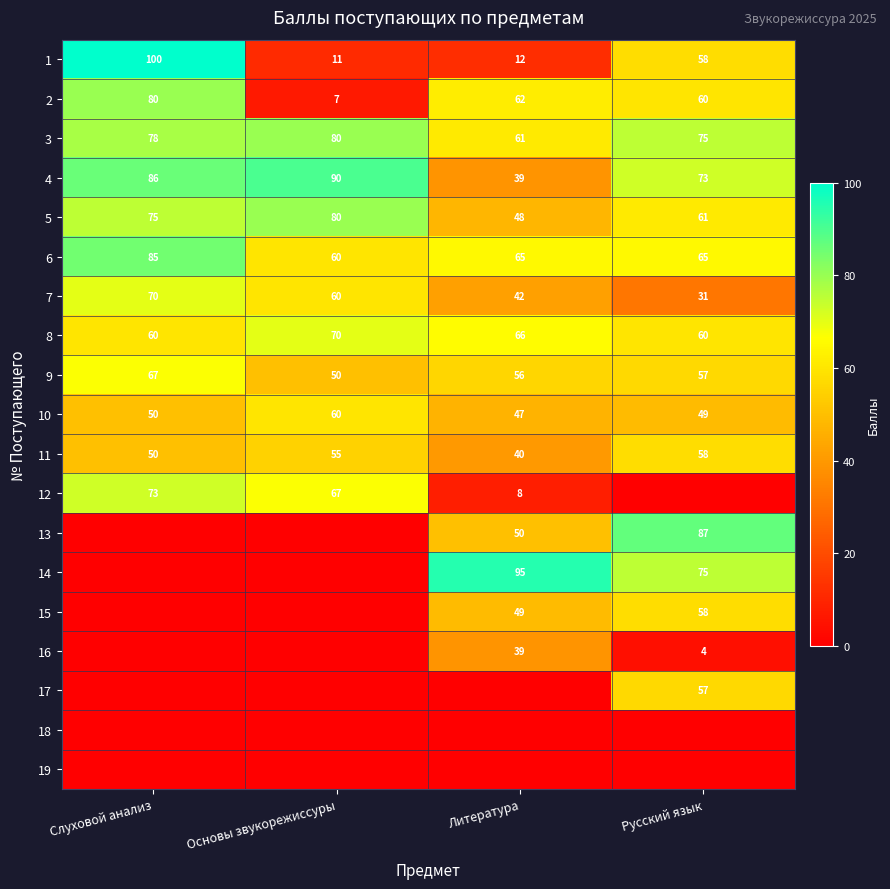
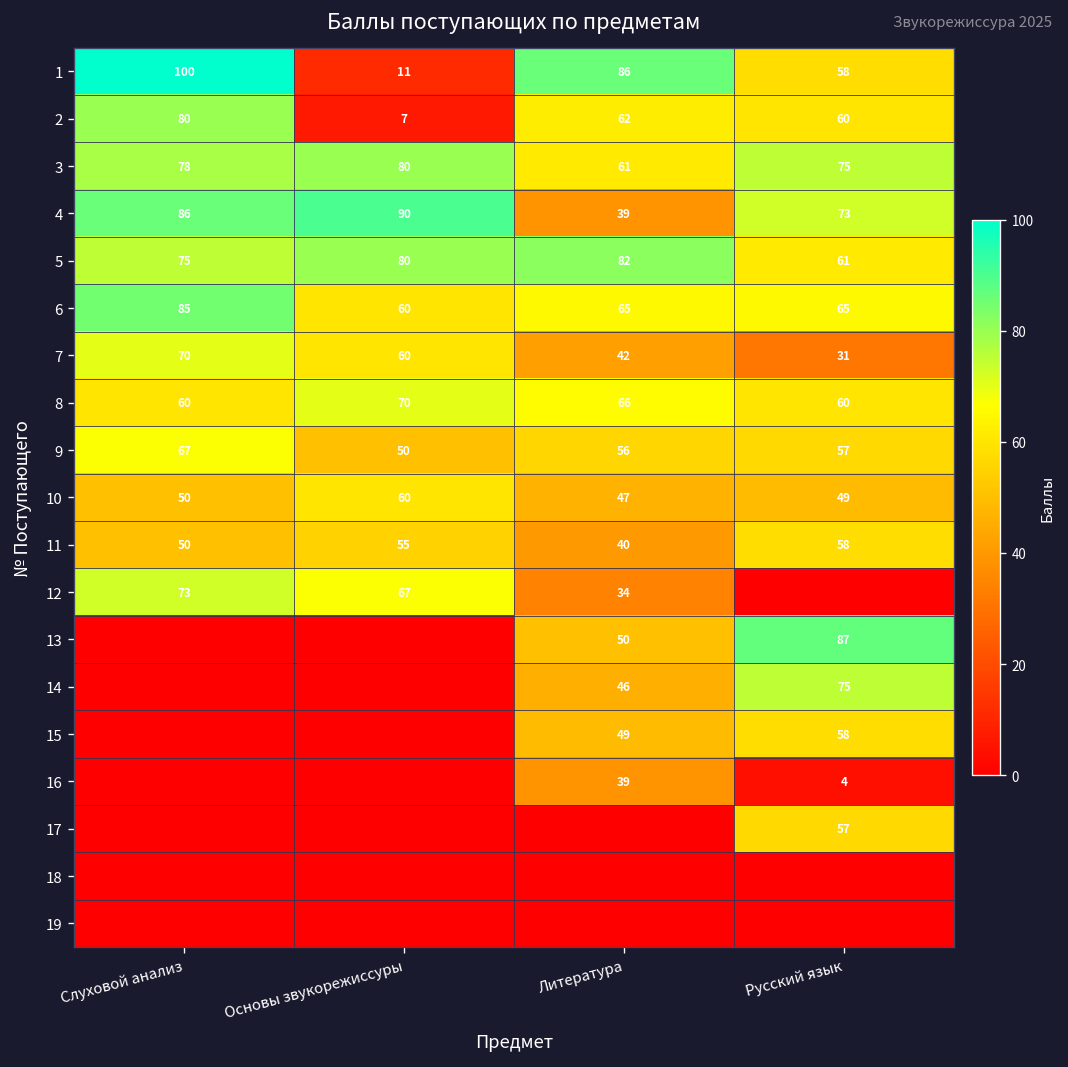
1, Литература: 12 -> 86
5, Литература: 48 -> 82
12, Литература: 8 -> 34
14, Литература: 95 -> 46
